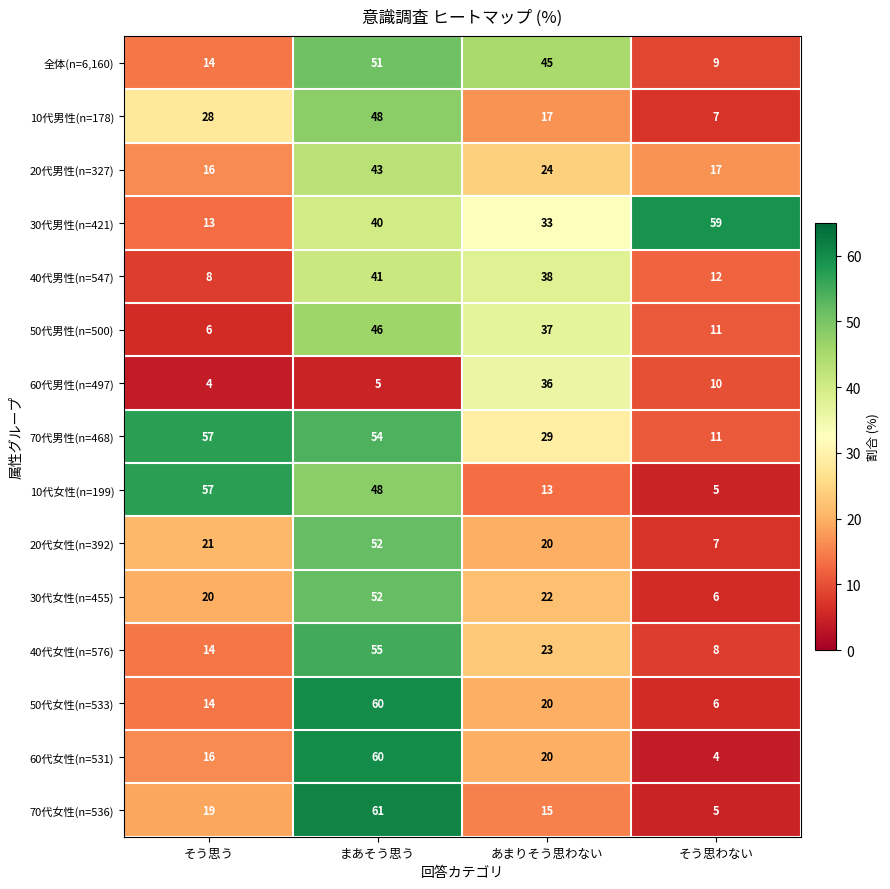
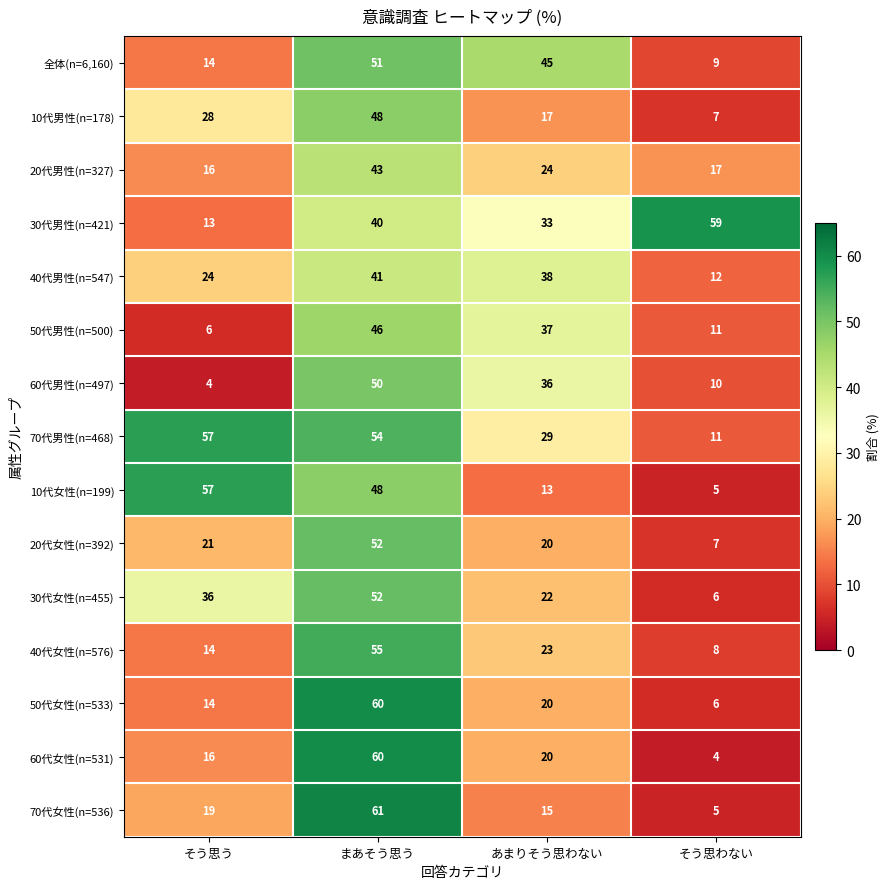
40代男性(n=547), そう思う: 8 -> 24
60代男性(n=497), まあそう思う: 5 -> 50
30代女性(n=455), そう思う: 20 -> 36
